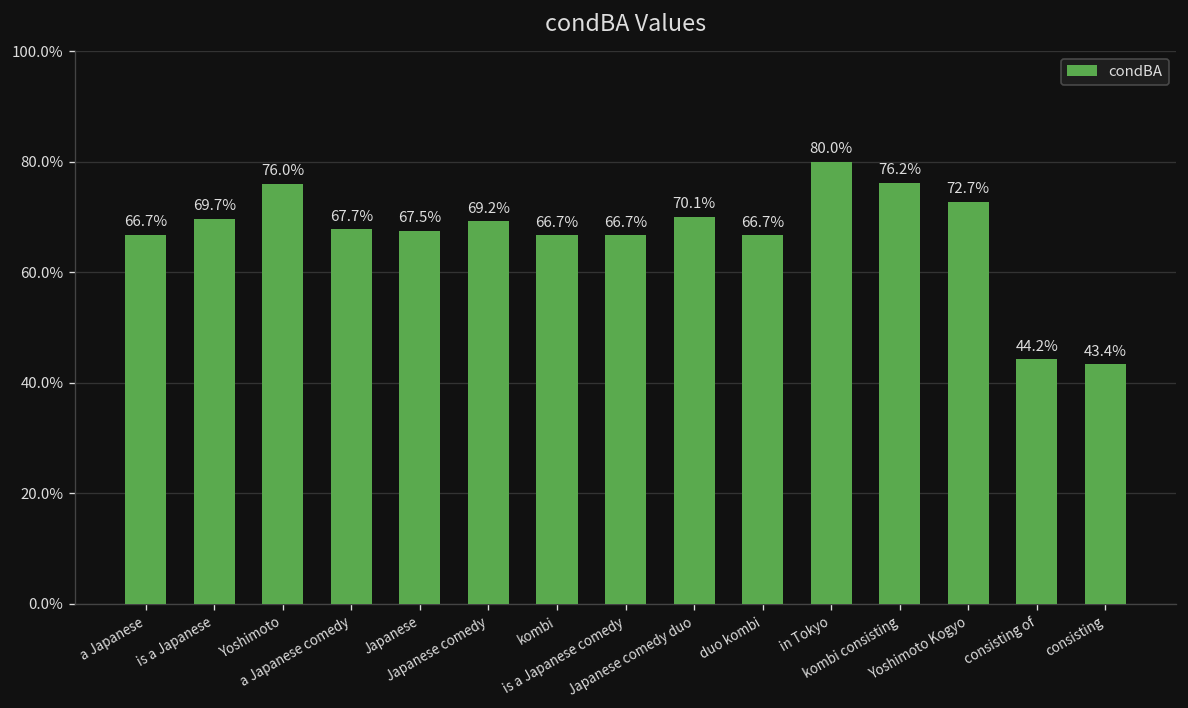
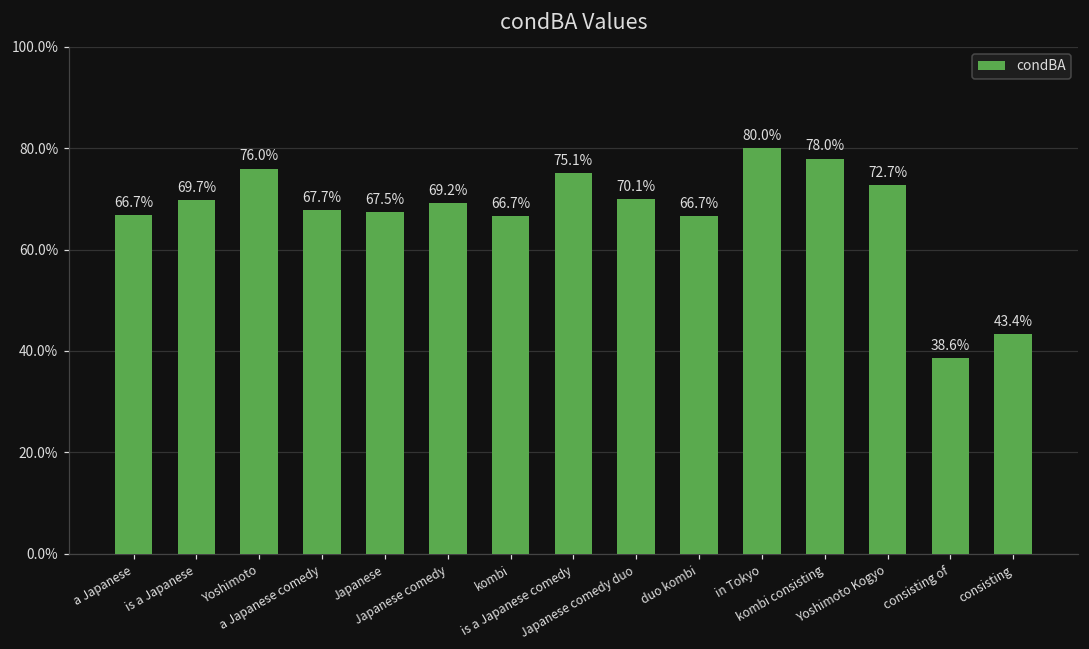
is a Japanese comedy: 66.7% -> 75.1%
kombi consisting: 76.2% -> 78.0%
consisting of: 44.2% -> 38.6%
